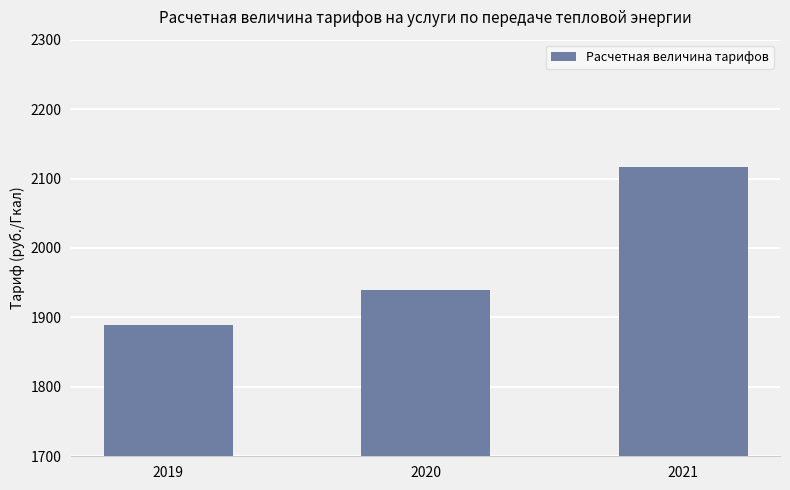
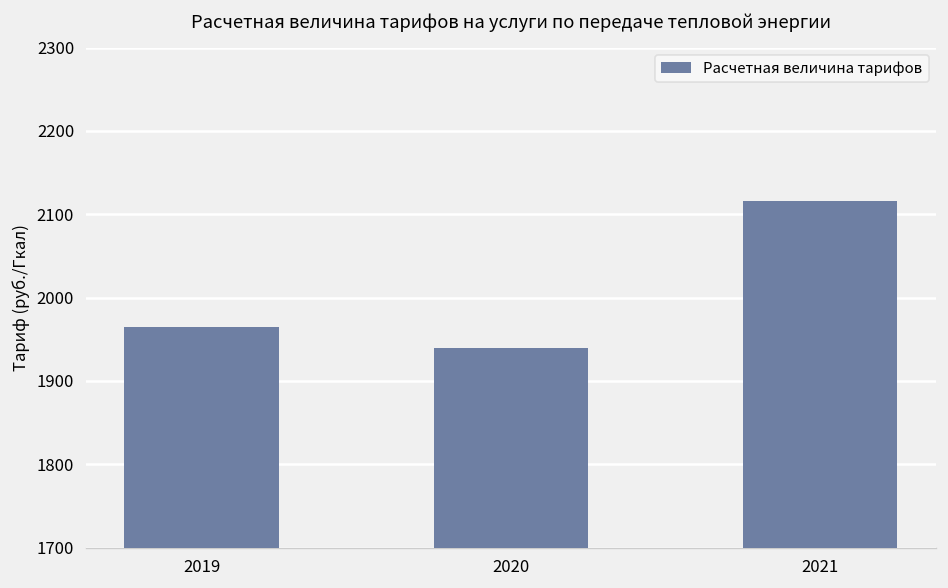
2019: 1890 -> 1970
